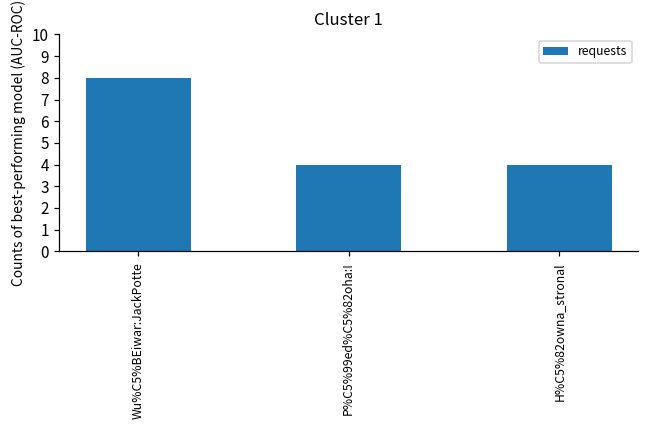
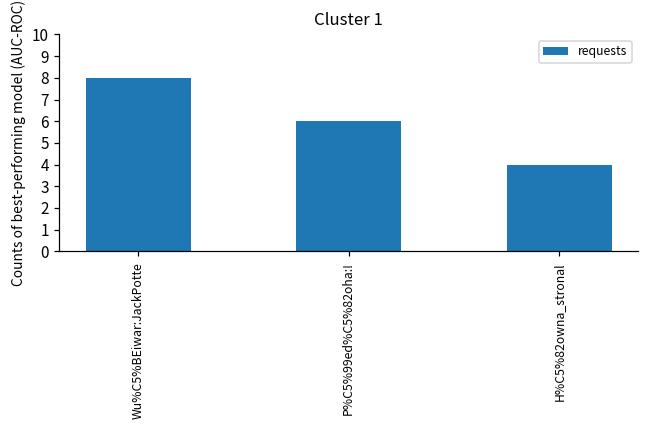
P%C5%99ed%C5%82oha:!: 4 -> 6
